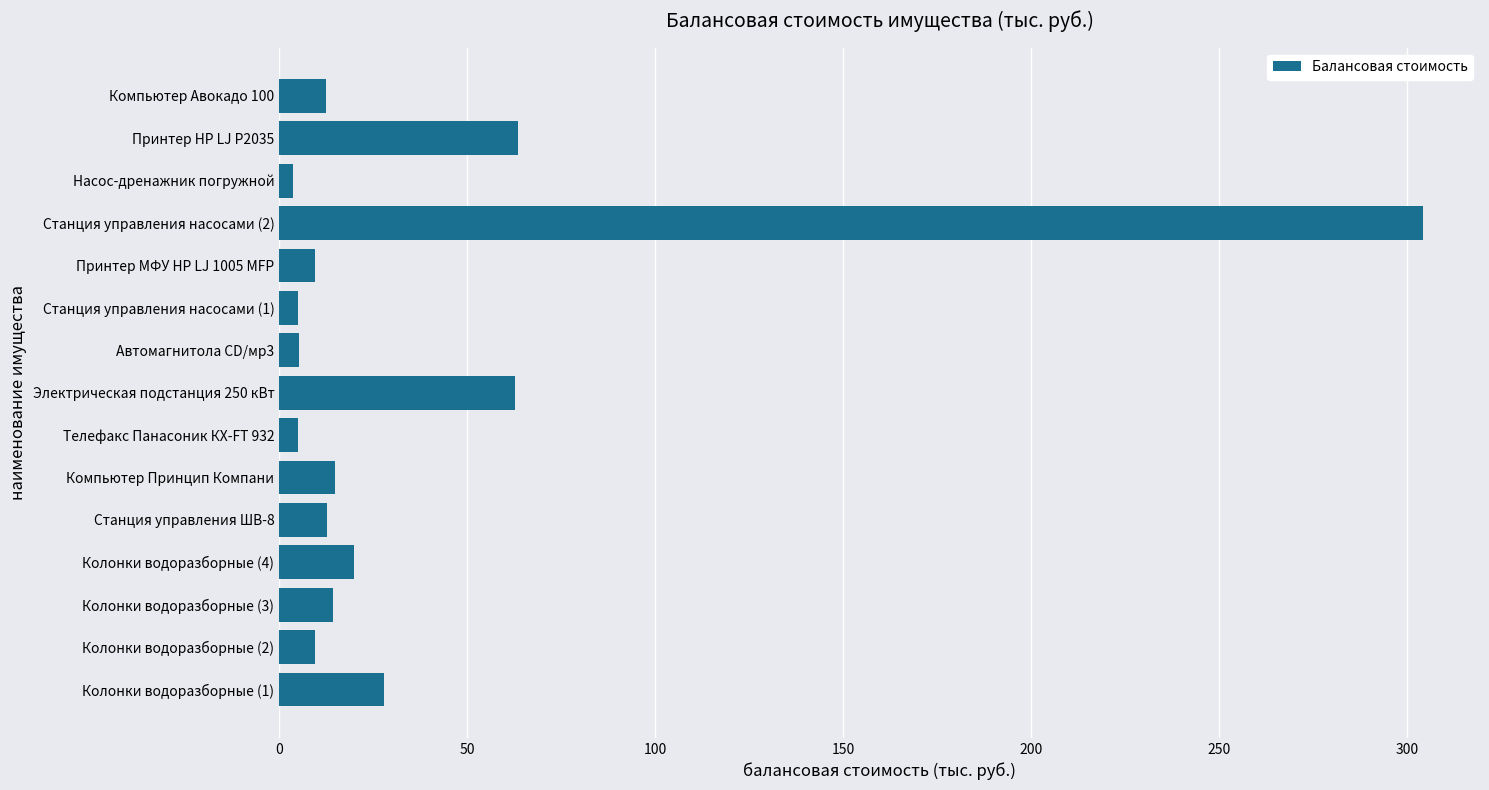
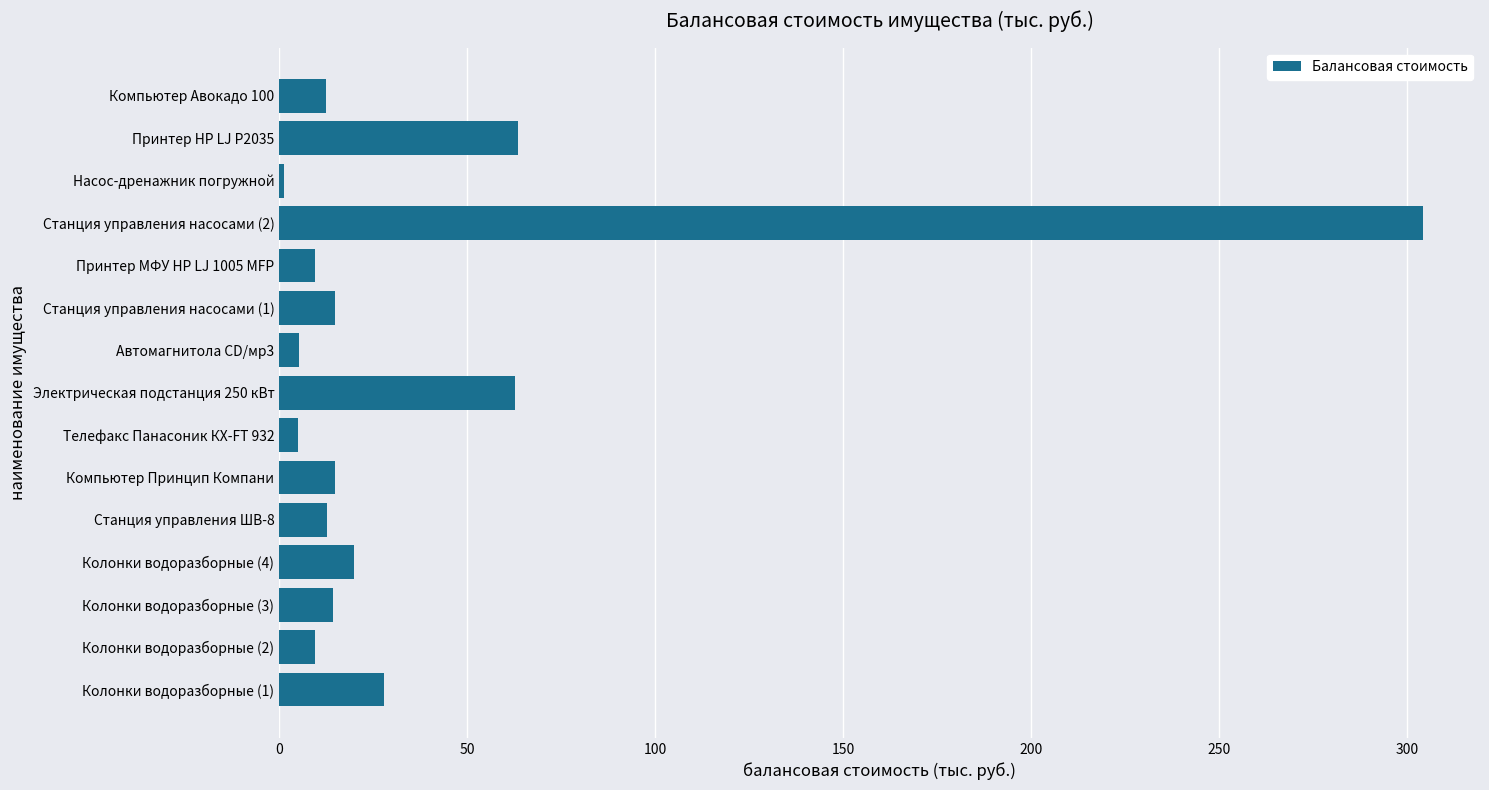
Насос-дренажник погружной: 4 -> 1
Станция управления насосами (1): 5 -> 15
